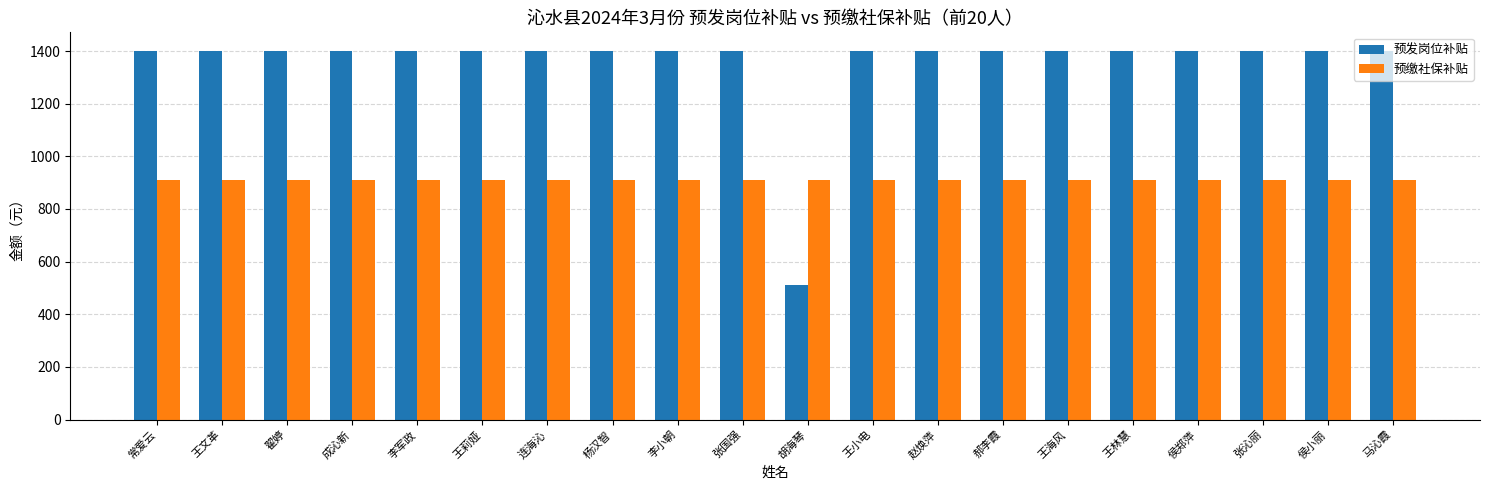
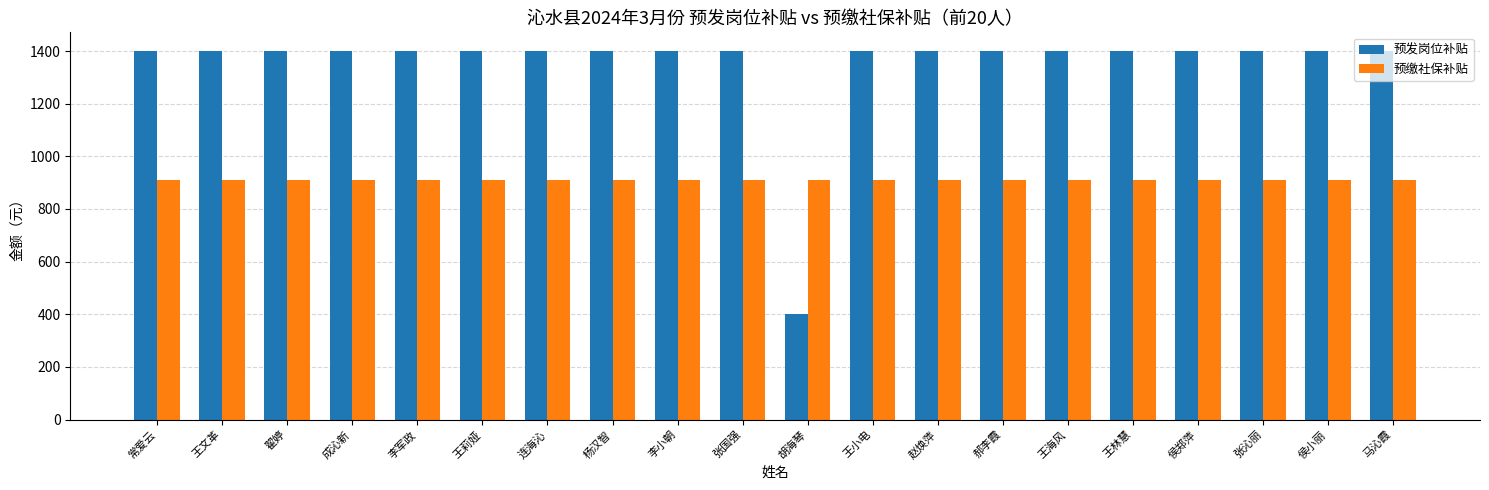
预发岗位补贴, 胡海琴: 510 -> 400
